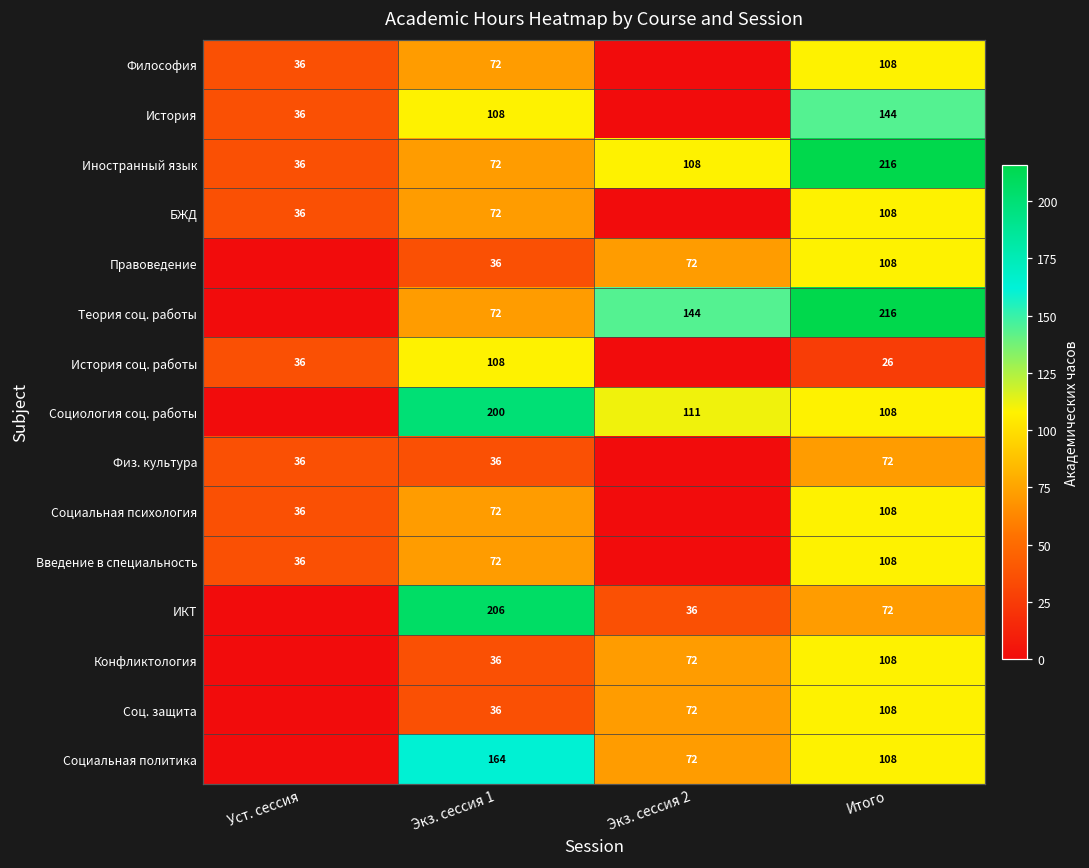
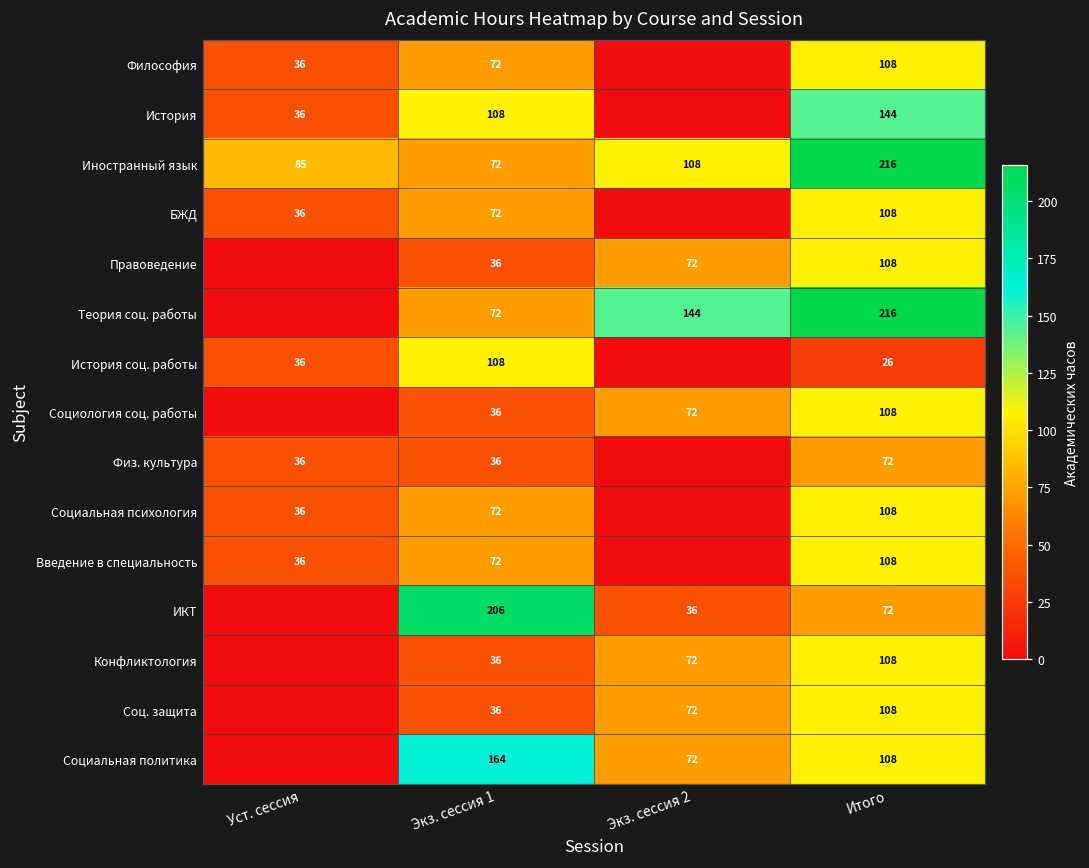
Иностранный язык, Уст. сессия: 36 -> 85
Социология соц. работы, Экз. сессия 1: 200 -> 36
Социология соц. работы, Экз. сессия 2: 111 -> 72
